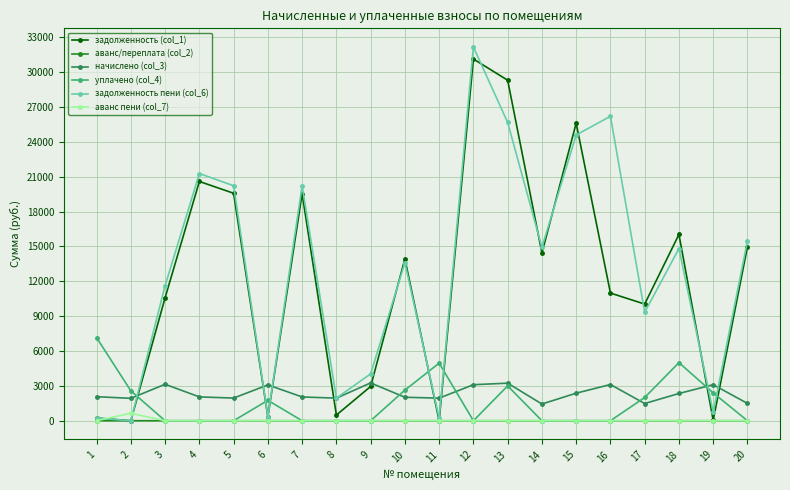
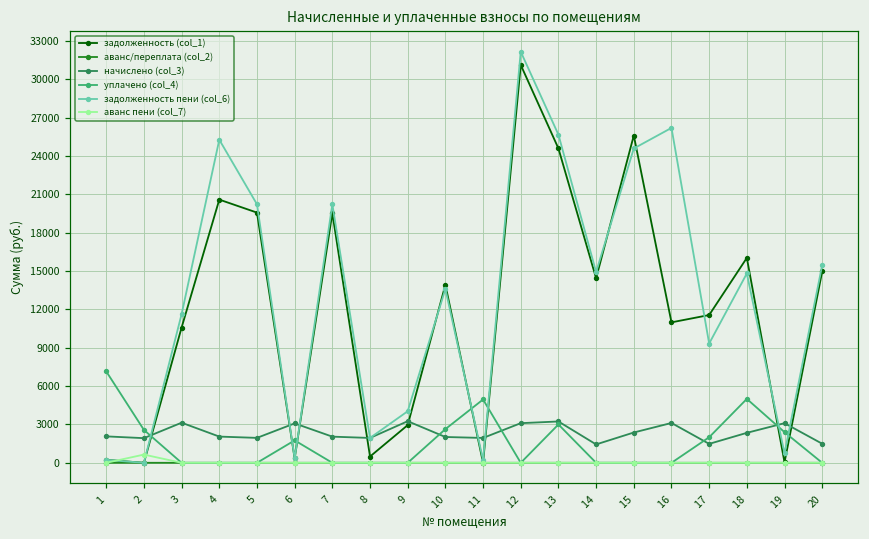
задолженность пени (col_6), 4: 21300 -> 25300
задолженность (col_1), 13: 29300 -> 24600
задолженность (col_1), 17: 10000 -> 11600
